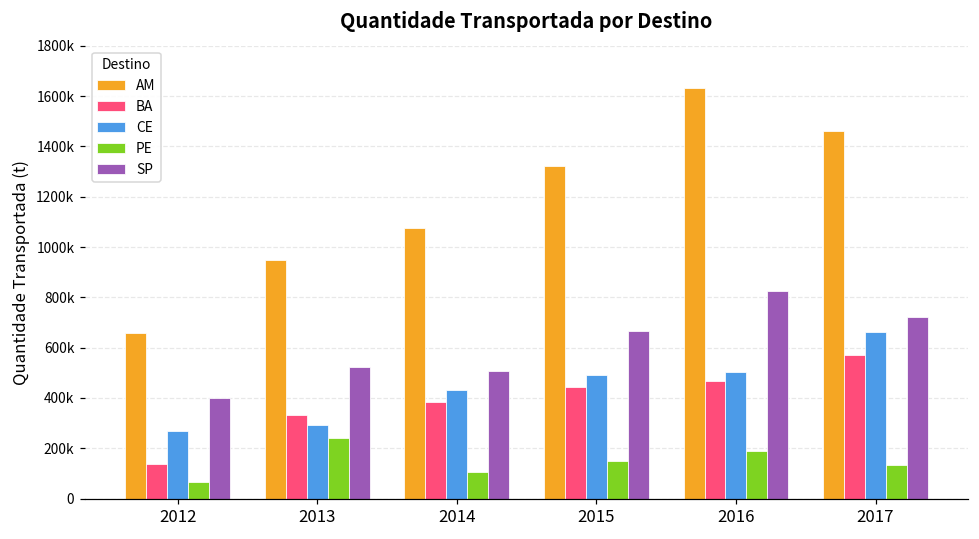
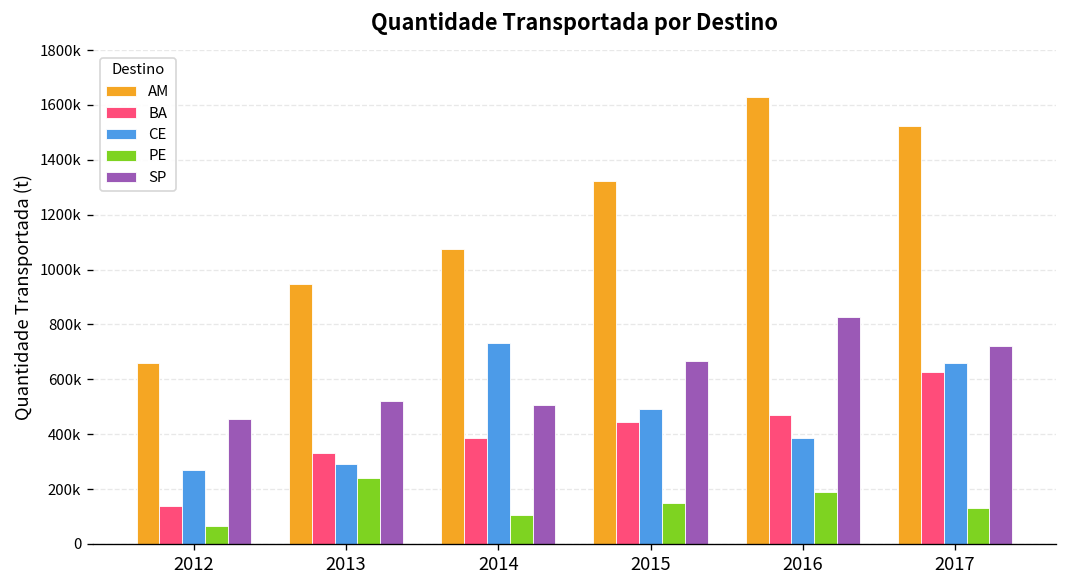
SP, 2012: 400000 -> 460000
CE, 2014: 430000 -> 730000
CE, 2016: 500000 -> 390000
AM, 2017: 1460000 -> 1520000
BA, 2017: 570000 -> 630000
